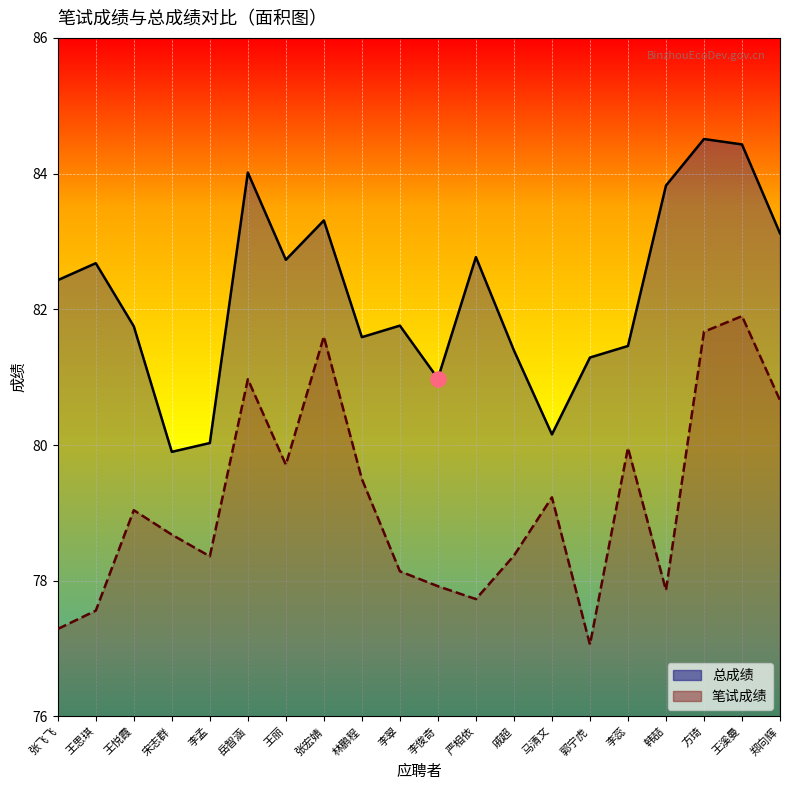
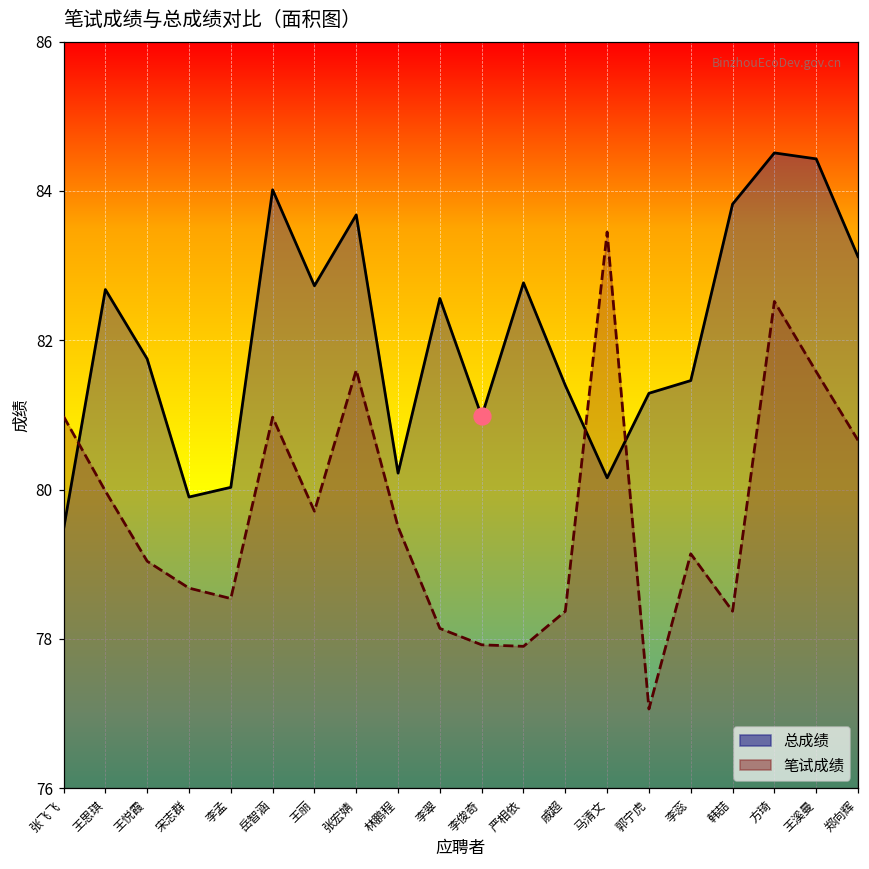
总成绩, 张飞飞: 82.4 -> 79.5
笔试成绩, 张飞飞: 77.3 -> 81.0
笔试成绩, 王思琪: 77.6 -> 80.0
笔试成绩, 李孟: 78.4 -> 78.5
总成绩, 张宏婧: 83.3 -> 83.7
总成绩, 林鹏程: 81.6 -> 80.2
总成绩, 李翠: 81.8 -> 82.6
笔试成绩, 严相依: 77.7 -> 77.9
笔试成绩, 马清文: 79.2 -> 83.5
笔试成绩, 李蕊: 80.0 -> 79.1
笔试成绩, 韩喆: 77.9 -> 78.4
笔试成绩, 方琦: 81.7 -> 82.5
笔试成绩, 王溪曼: 81.9 -> 81.6
